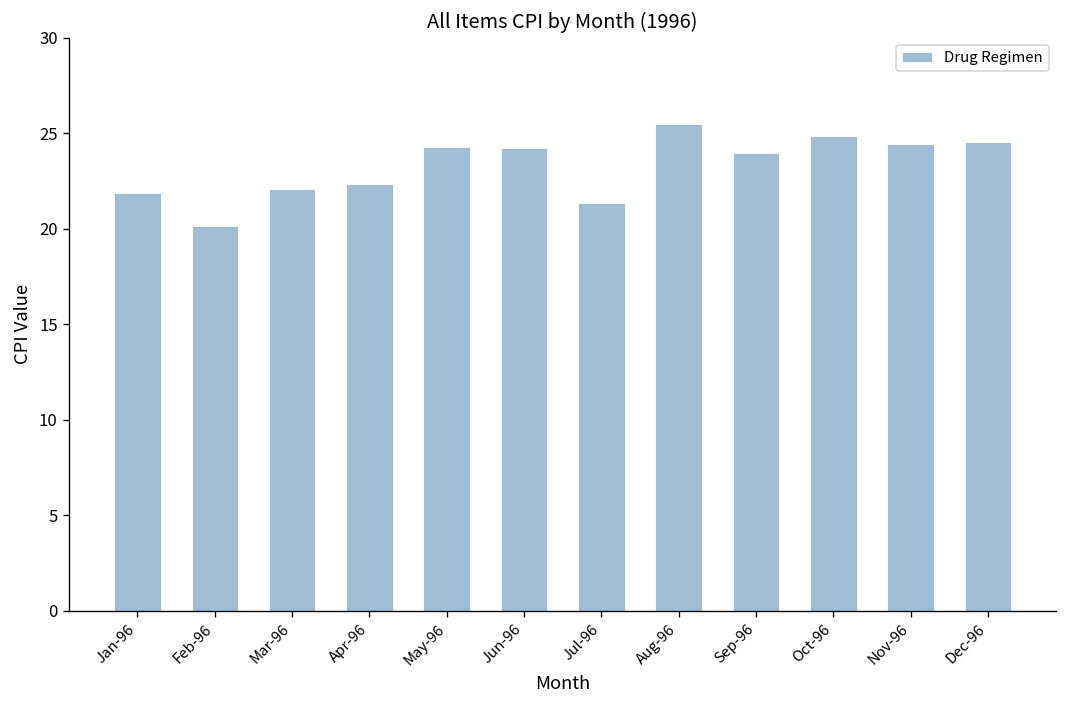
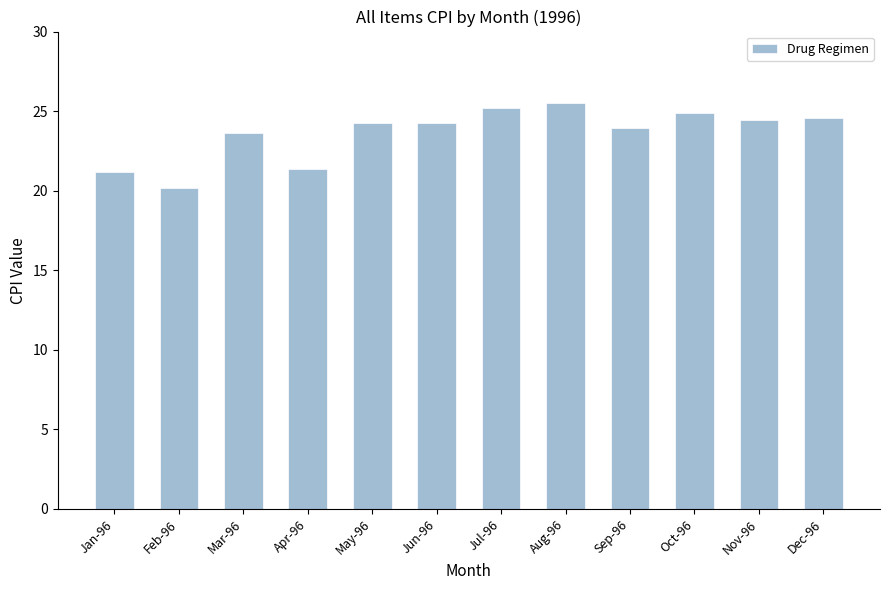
Jan-96: 21.9 -> 21.2
Mar-96: 22.1 -> 23.7
Apr-96: 22.4 -> 21.4
Jul-96: 21.4 -> 25.2
